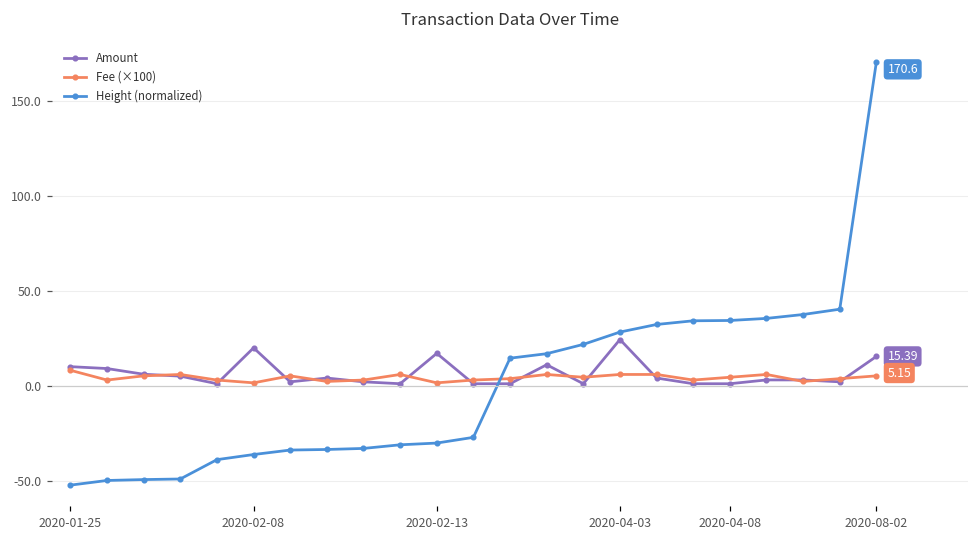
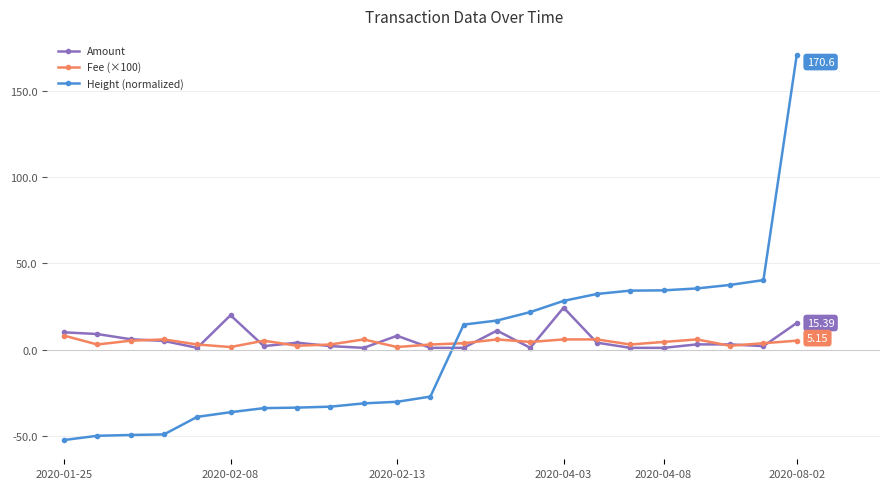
Amount, 2020-02-13: 17 -> 8
